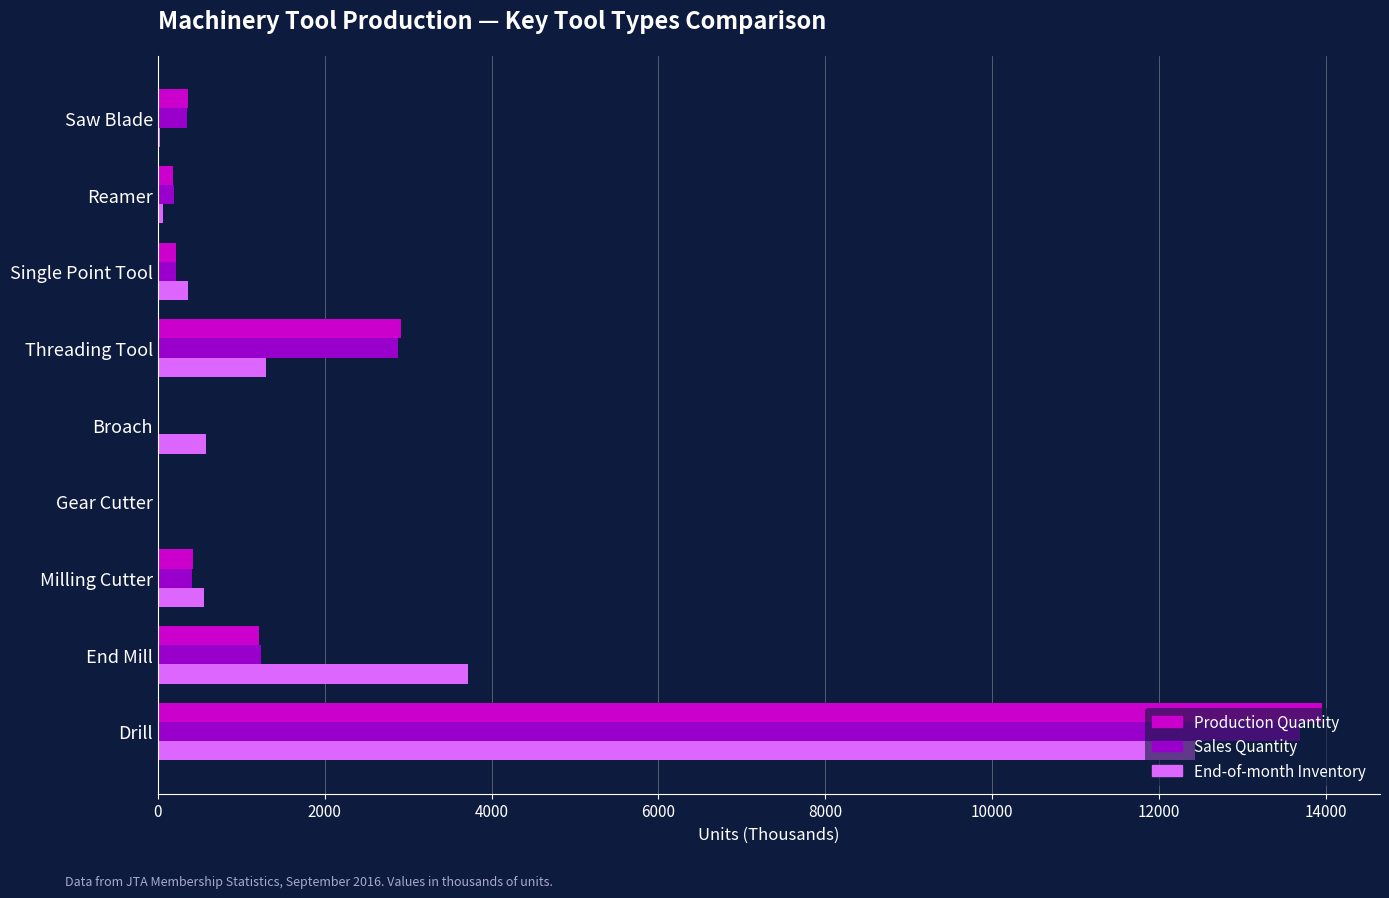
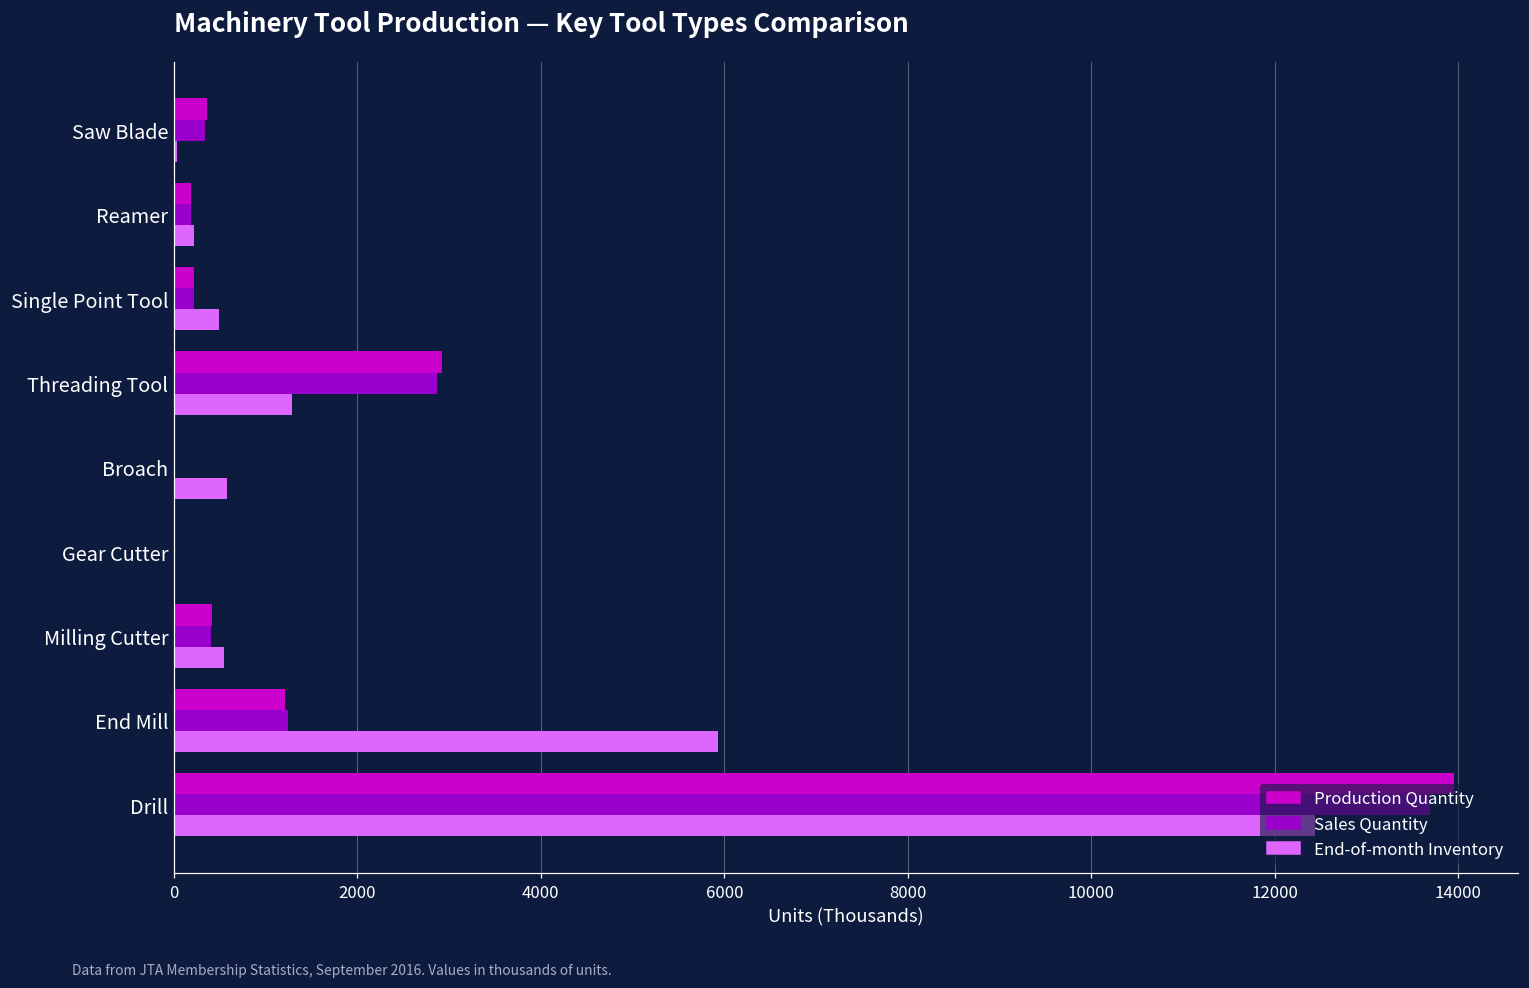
End-of-month Inventory, Reamer: 100 -> 200
End-of-month Inventory, Single Point Tool: 400 -> 500
End-of-month Inventory, End Mill: 3700 -> 5900
